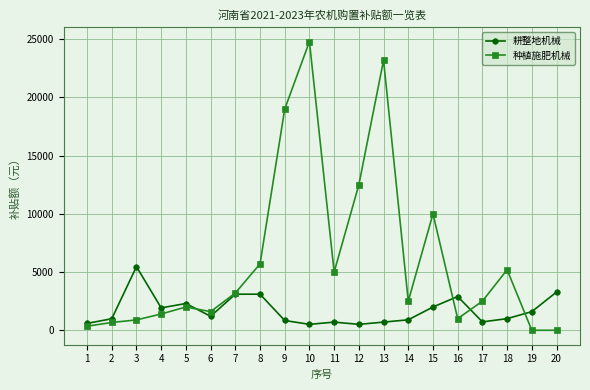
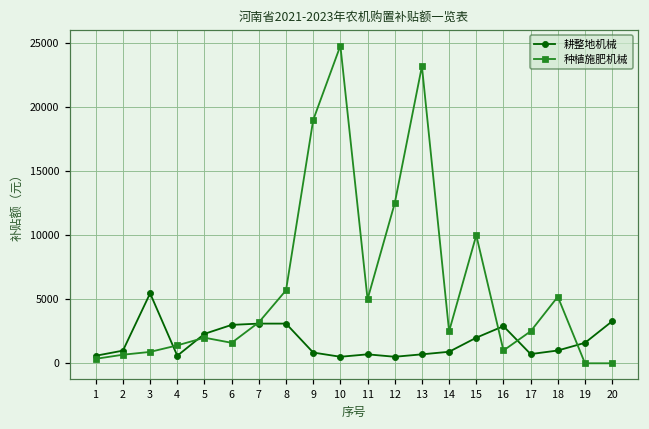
耕整地机械, 4: 1900 -> 600
耕整地机械, 6: 1200 -> 3000
